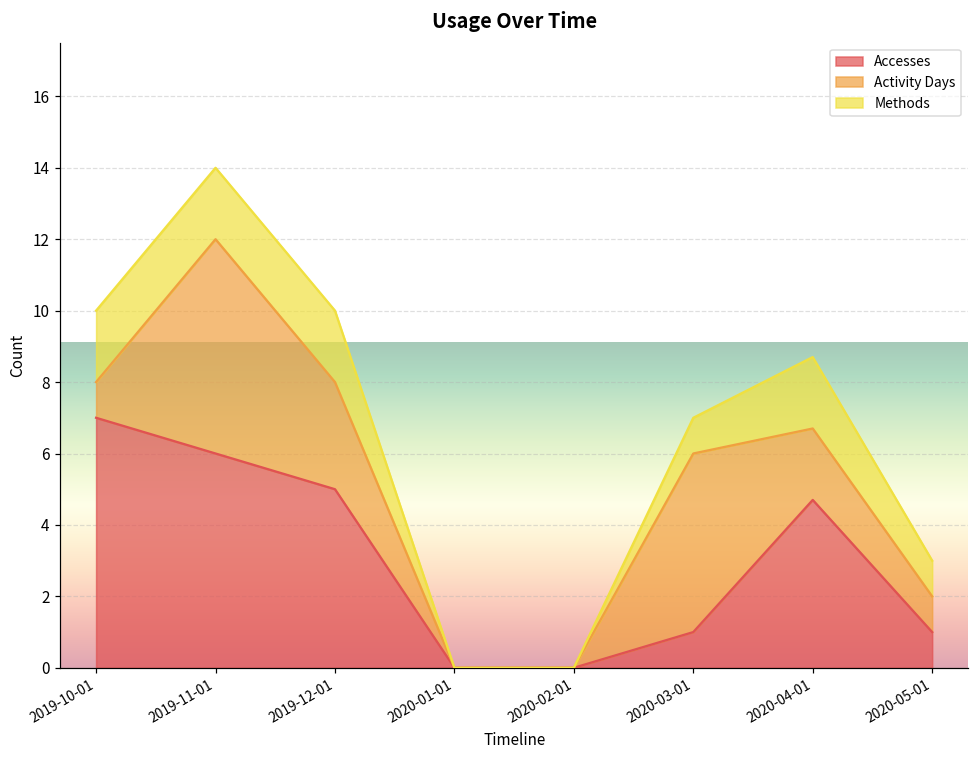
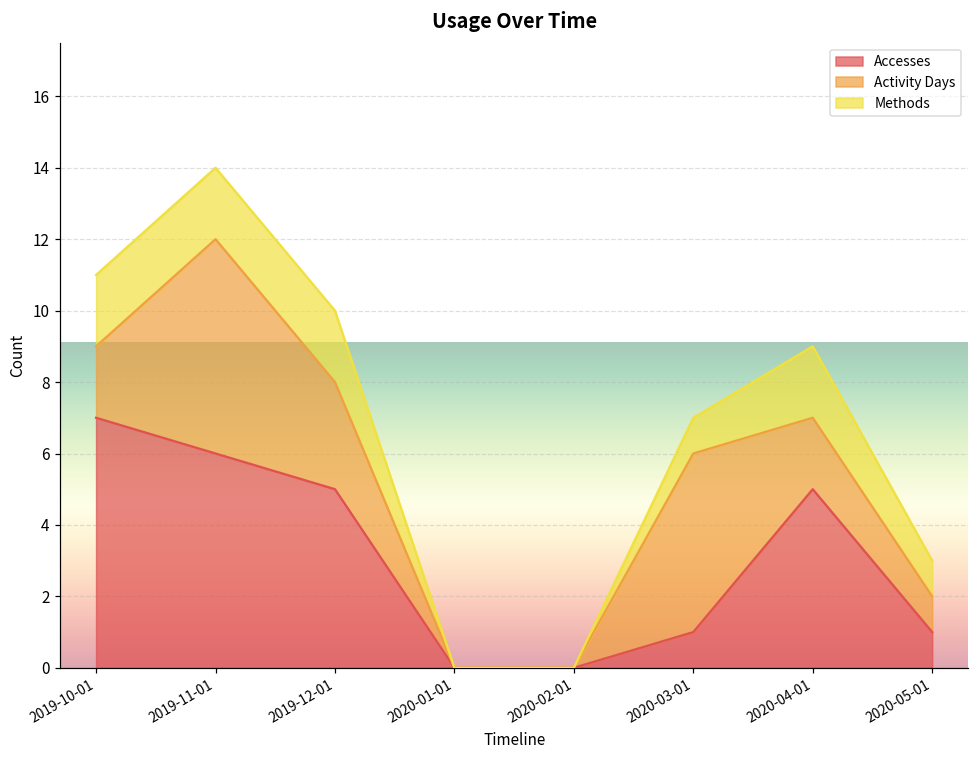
Activity Days, 2019-10-01: 1 -> 2
Accesses, 2020-04-01: 4.7 -> 5.0
